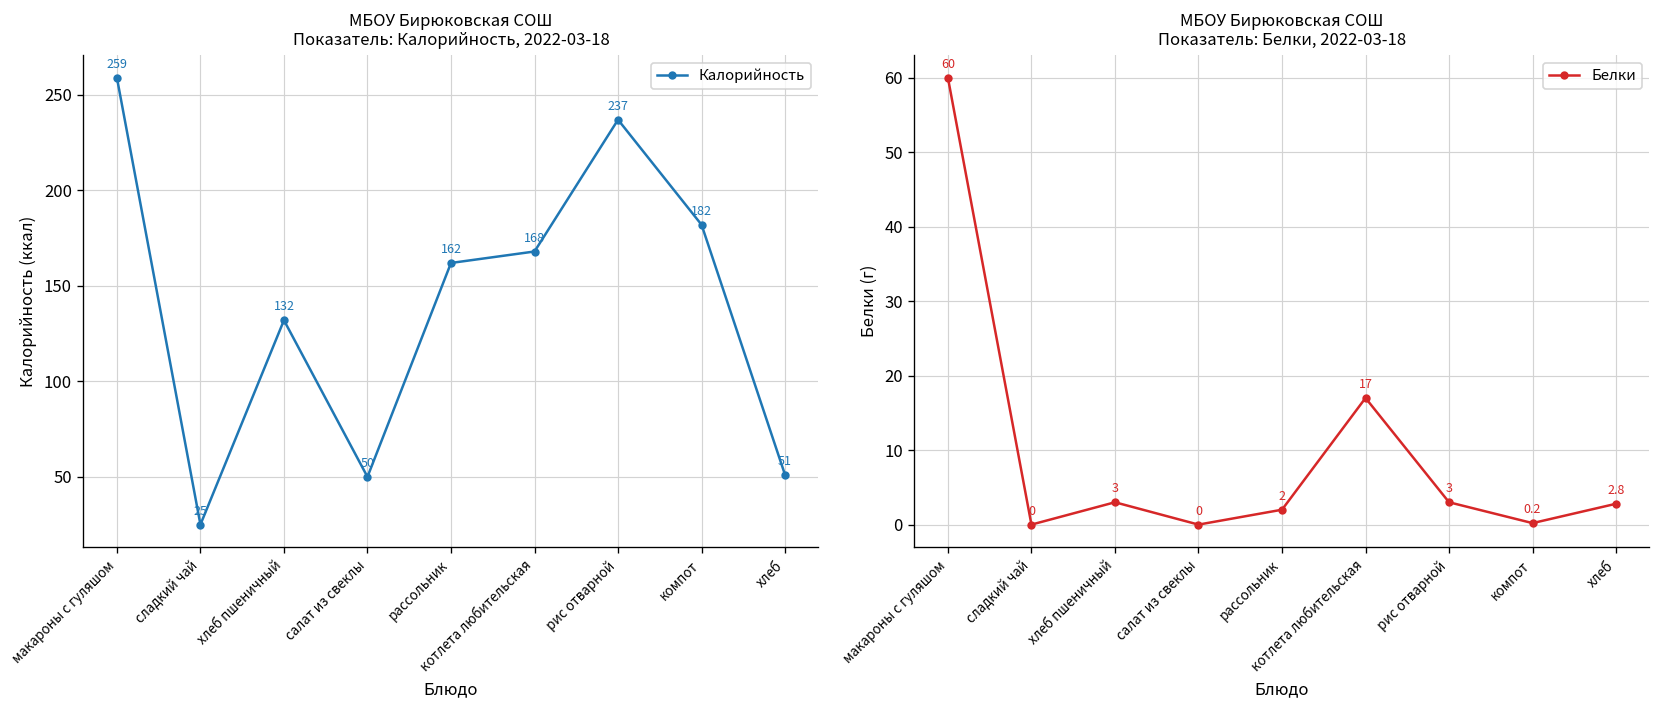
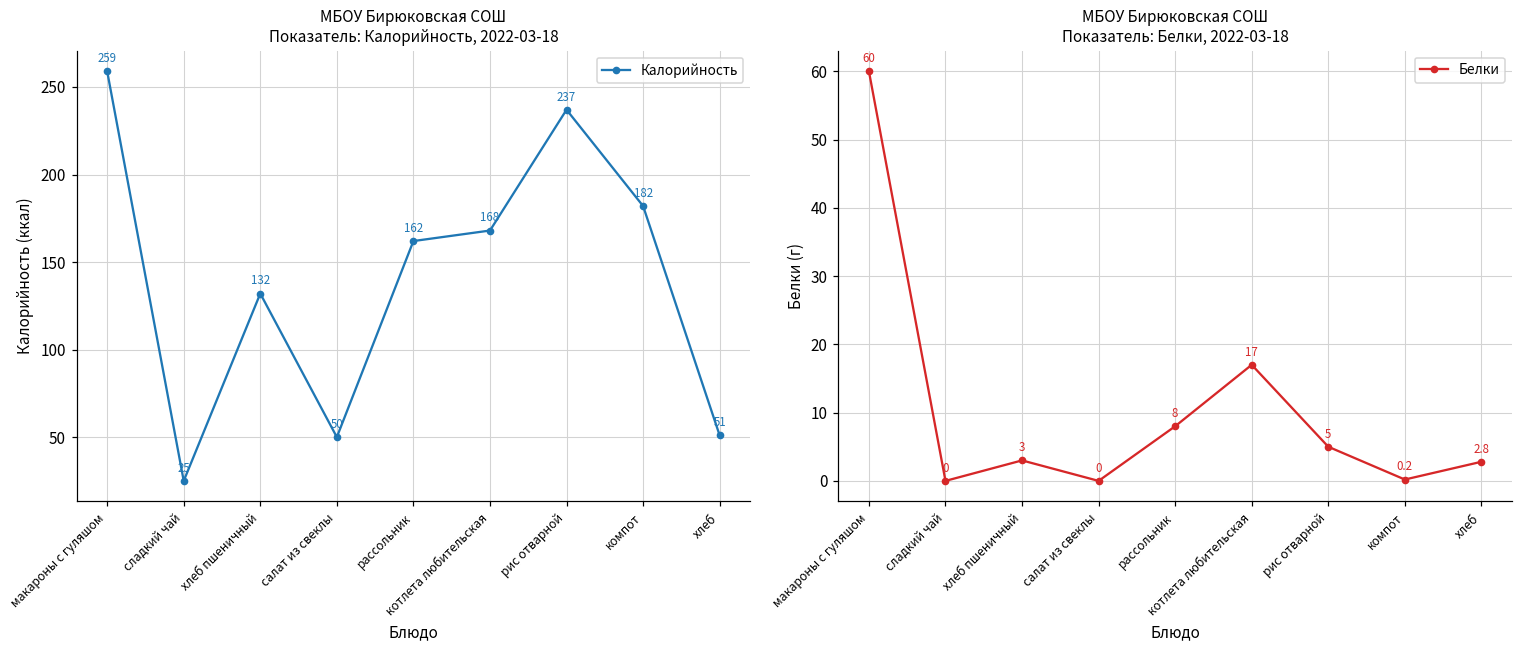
МБОУ Бирюковская СОШ Показатель: Белки, 2022-03-18, рассольник: 2 -> 8
МБОУ Бирюковская СОШ Показатель: Белки, 2022-03-18, рис отварной: 3 -> 5
